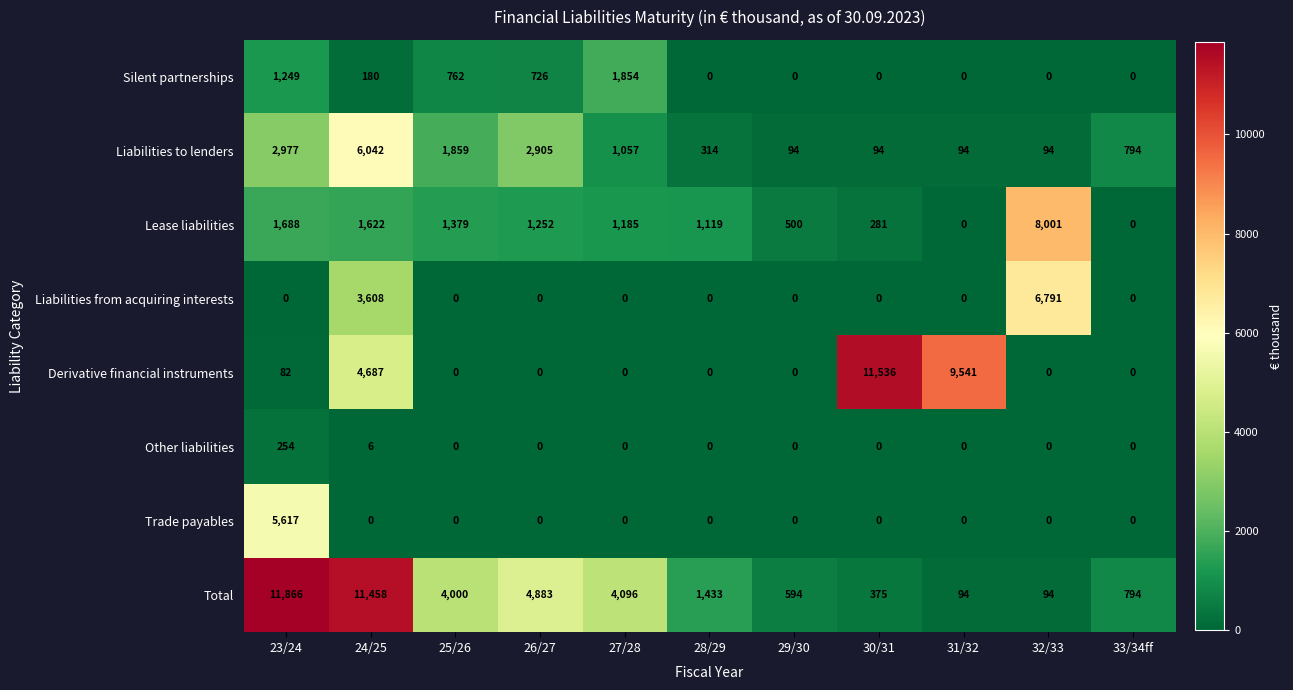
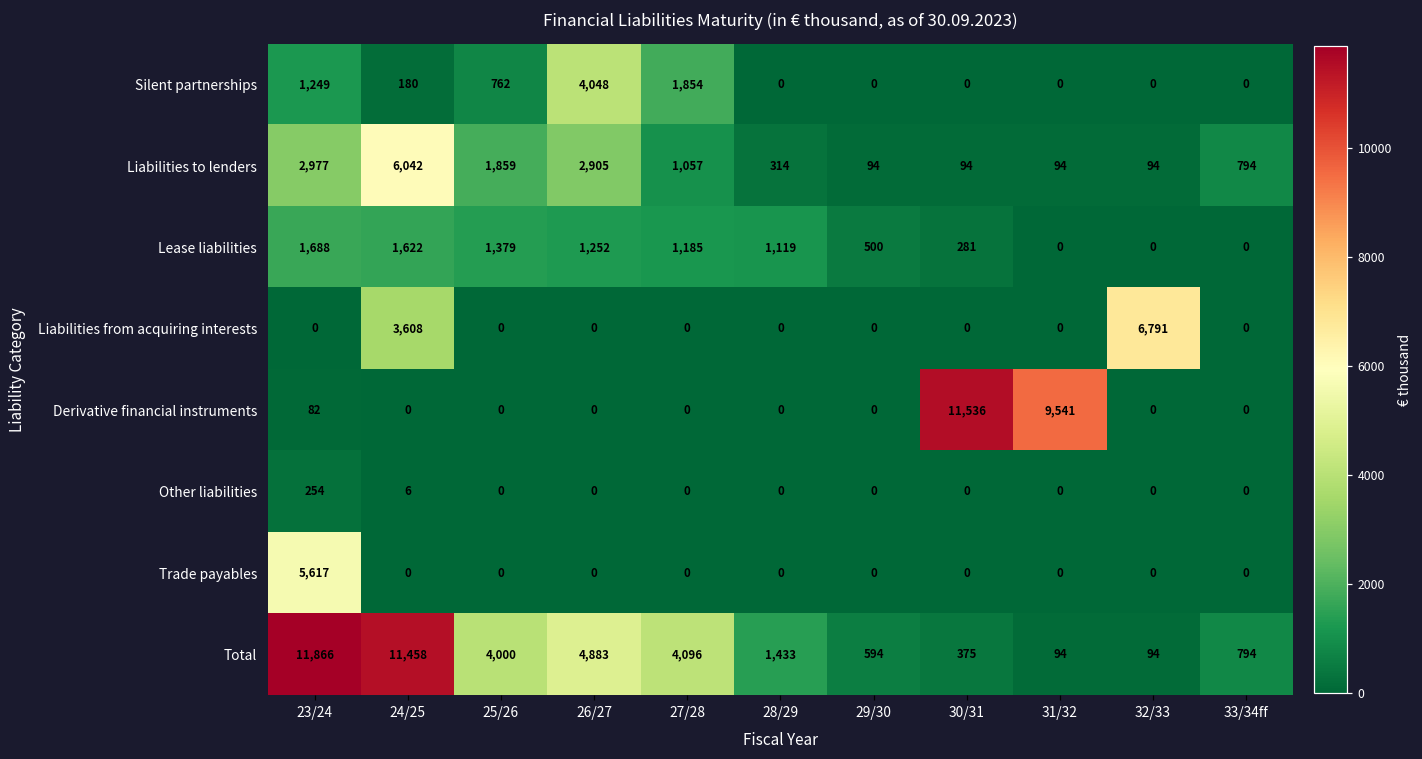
Silent partnerships, 26/27: 726 -> 4,048
Lease liabilities, 32/33: 8,001 -> 0
Derivative financial instruments, 24/25: 4,687 -> 0
